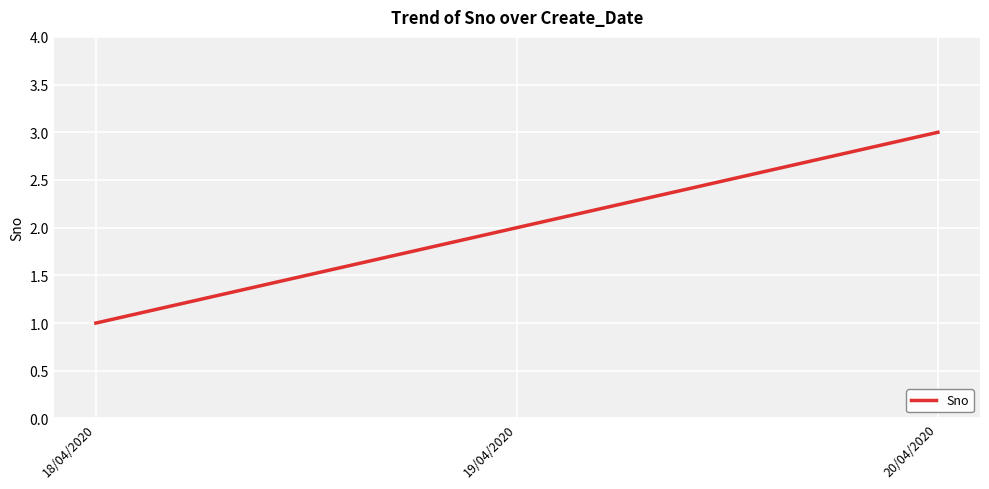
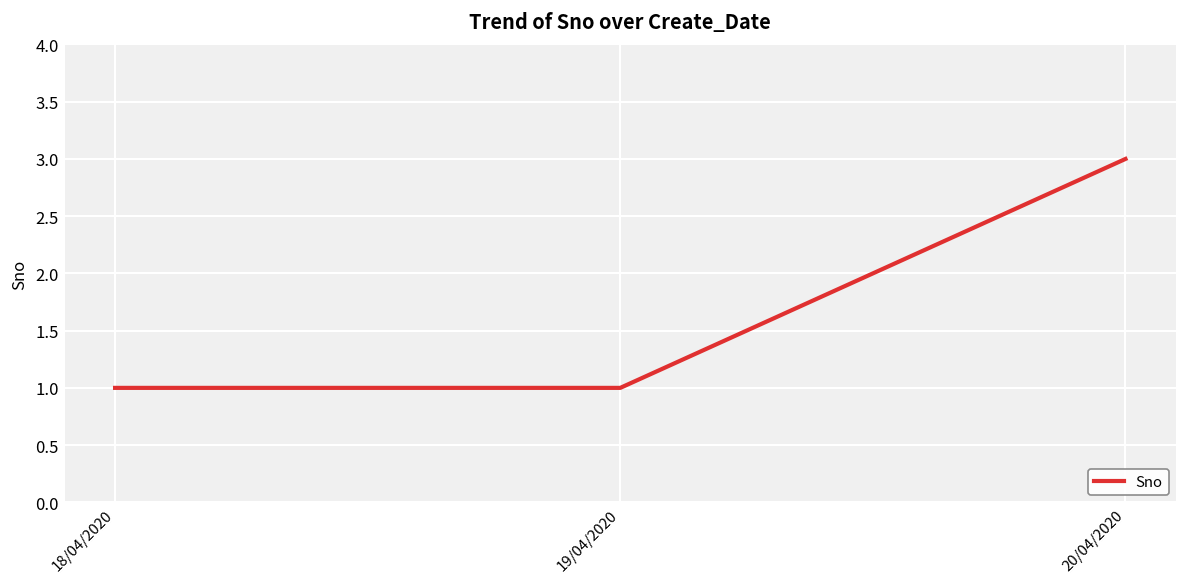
19/04/2020: 2 -> 1
